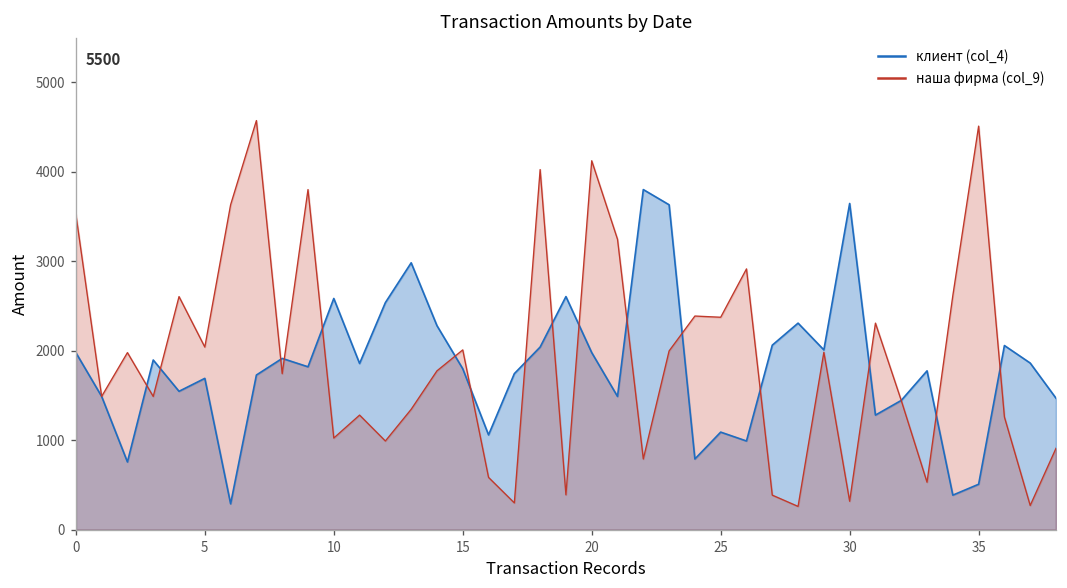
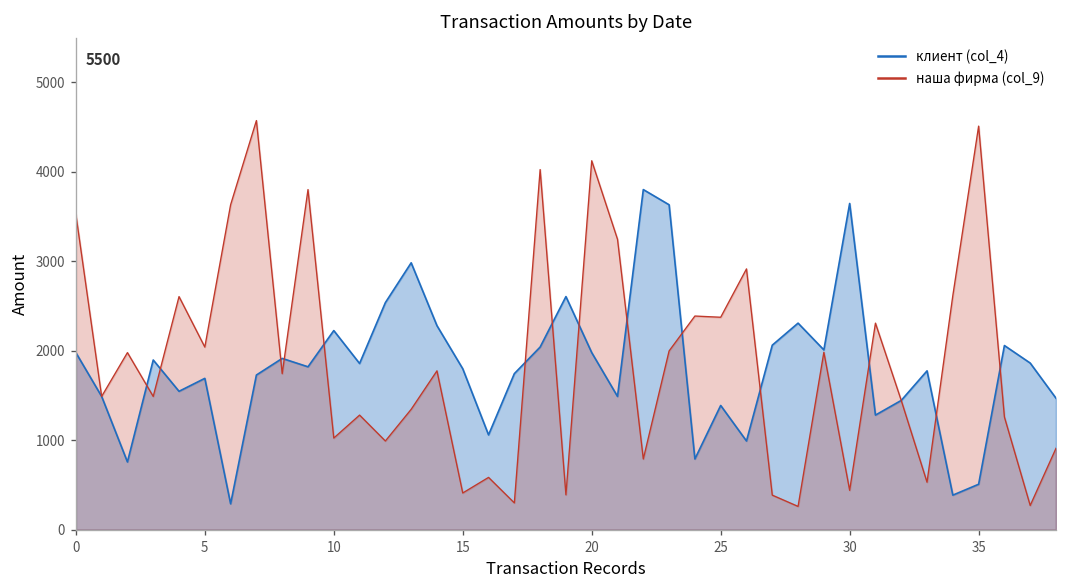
клиент (col_4), 10: 2600 -> 2200
наша фирма (col_9), 15: 2000 -> 400
клиент (col_4), 25: 1100 -> 1400
наша фирма (col_9), 30: 300 -> 400
